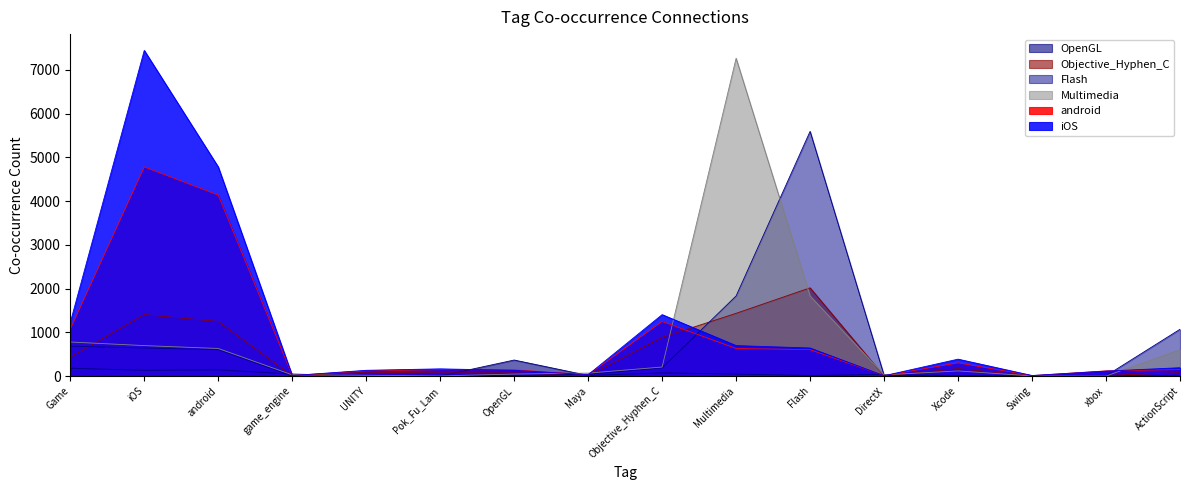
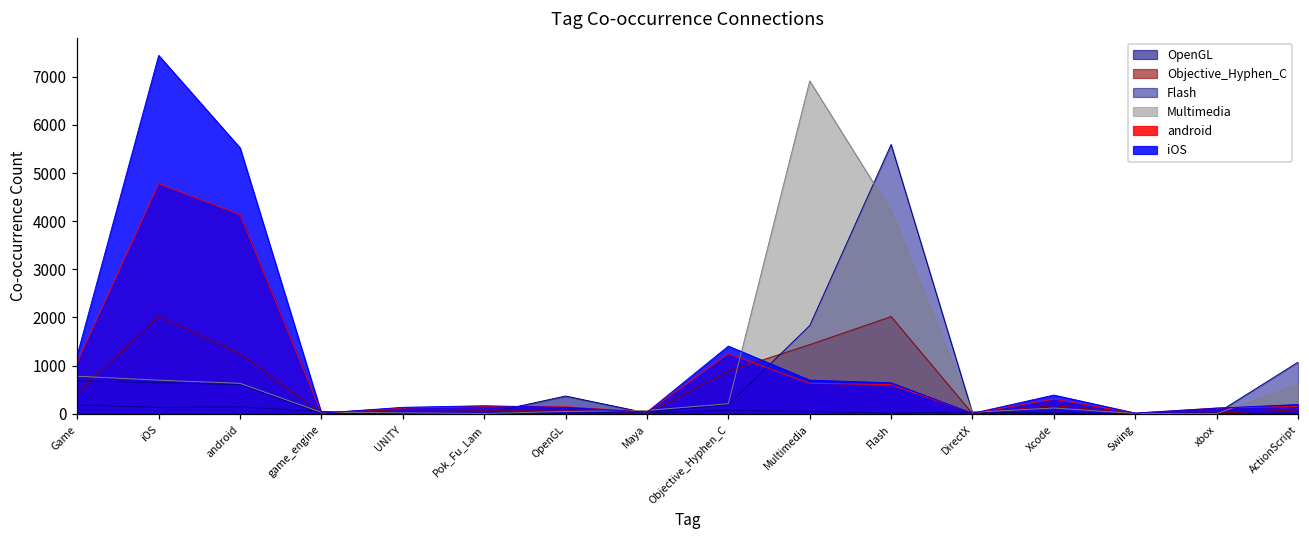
Objective_Hyphen_C, iOS: 1400 -> 2000
iOS, android: 4800 -> 5500
Multimedia, Multimedia: 7300 -> 6900
Multimedia, Flash: 1800 -> 4200
